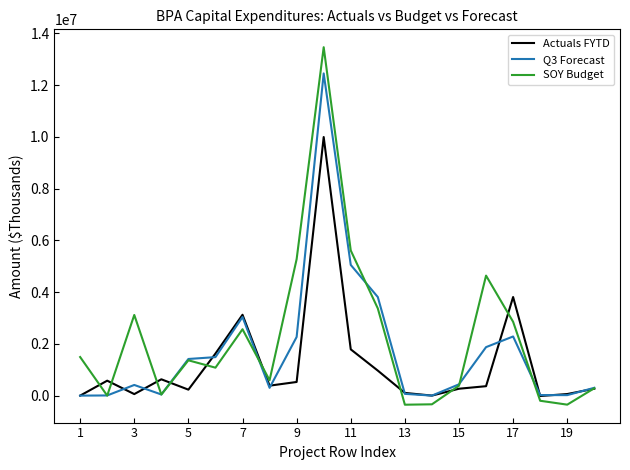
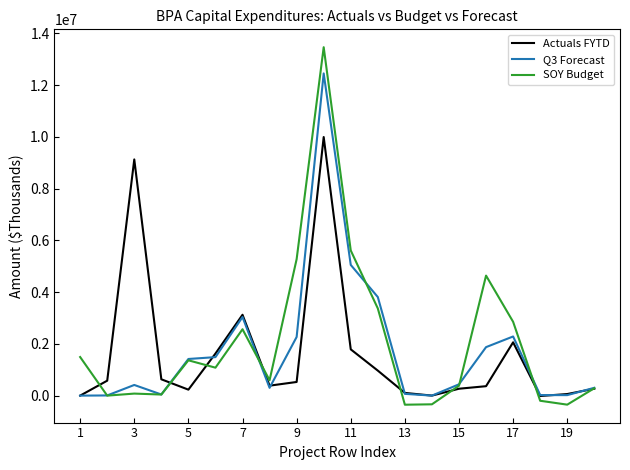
Actuals FYTD, 3: 100000 -> 9100000
SOY Budget, 3: 3100000 -> 100000
Actuals FYTD, 17: 3800000 -> 2100000
